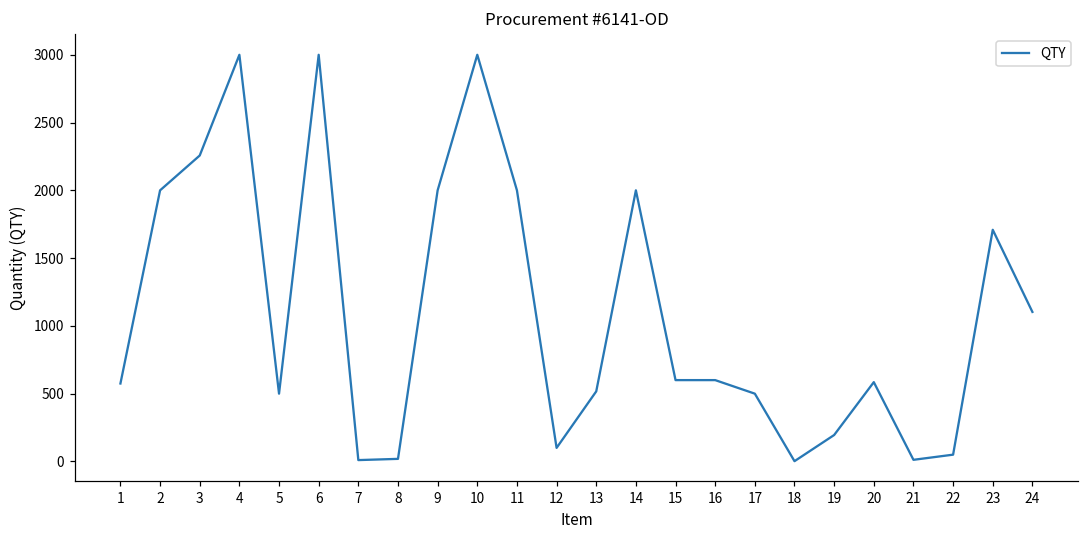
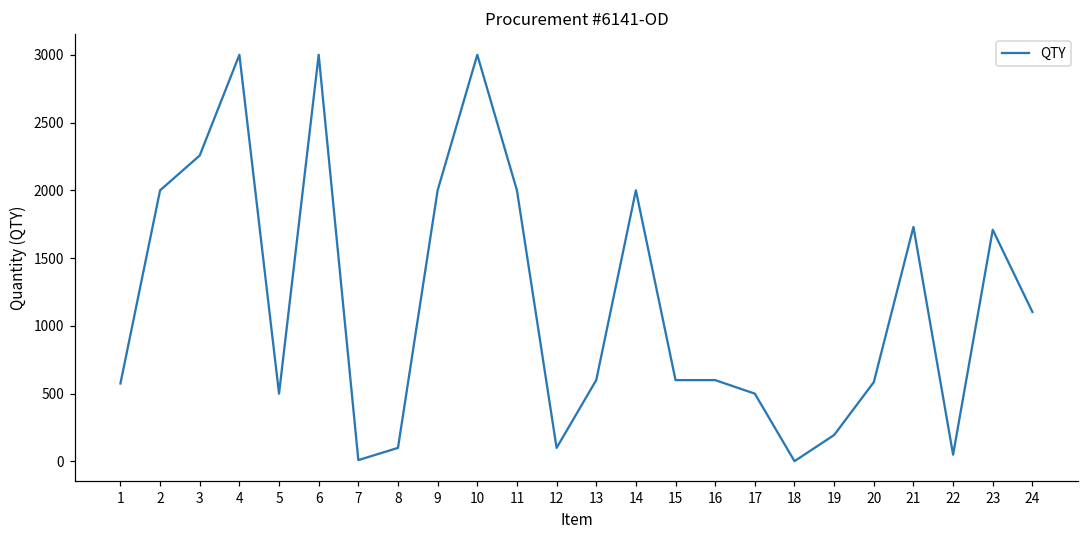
8: 20 -> 100
13: 520 -> 600
21: 10 -> 1730
